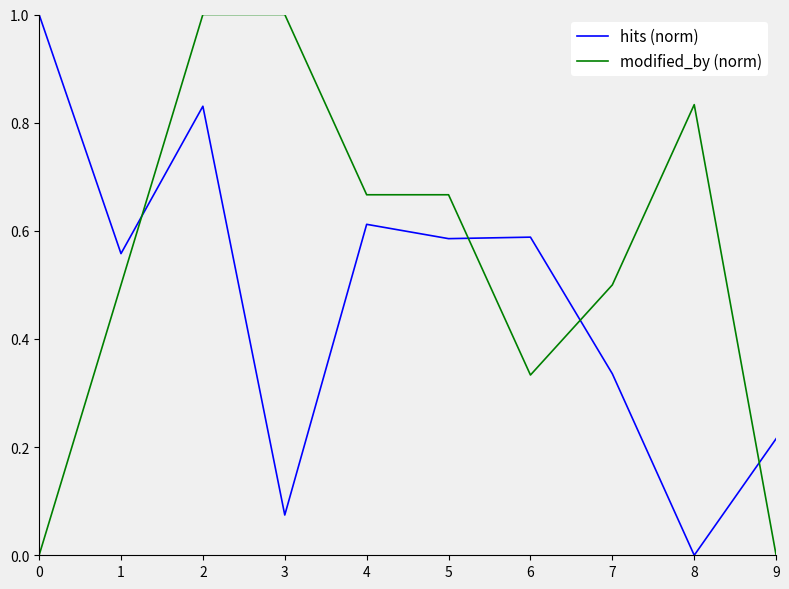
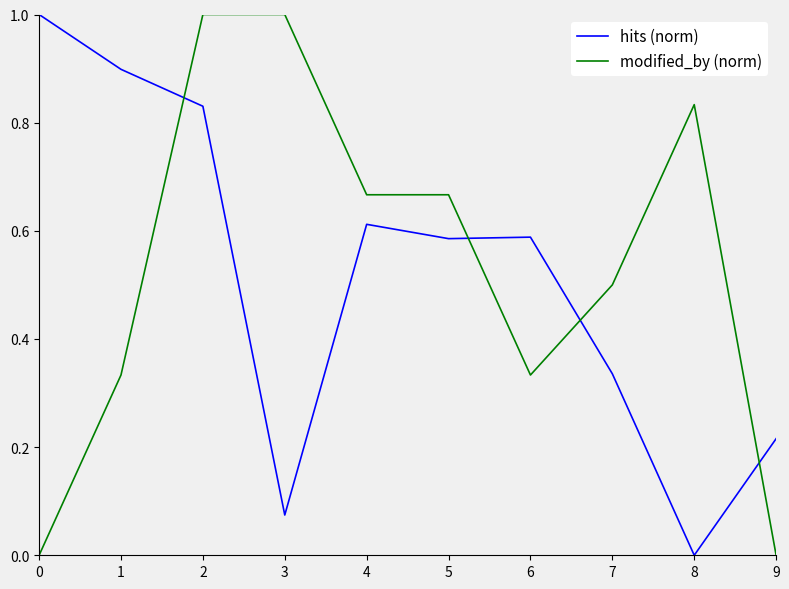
hits (norm), 1: 0.56 -> 0.90
modified_by (norm), 1: 0.50 -> 0.33
